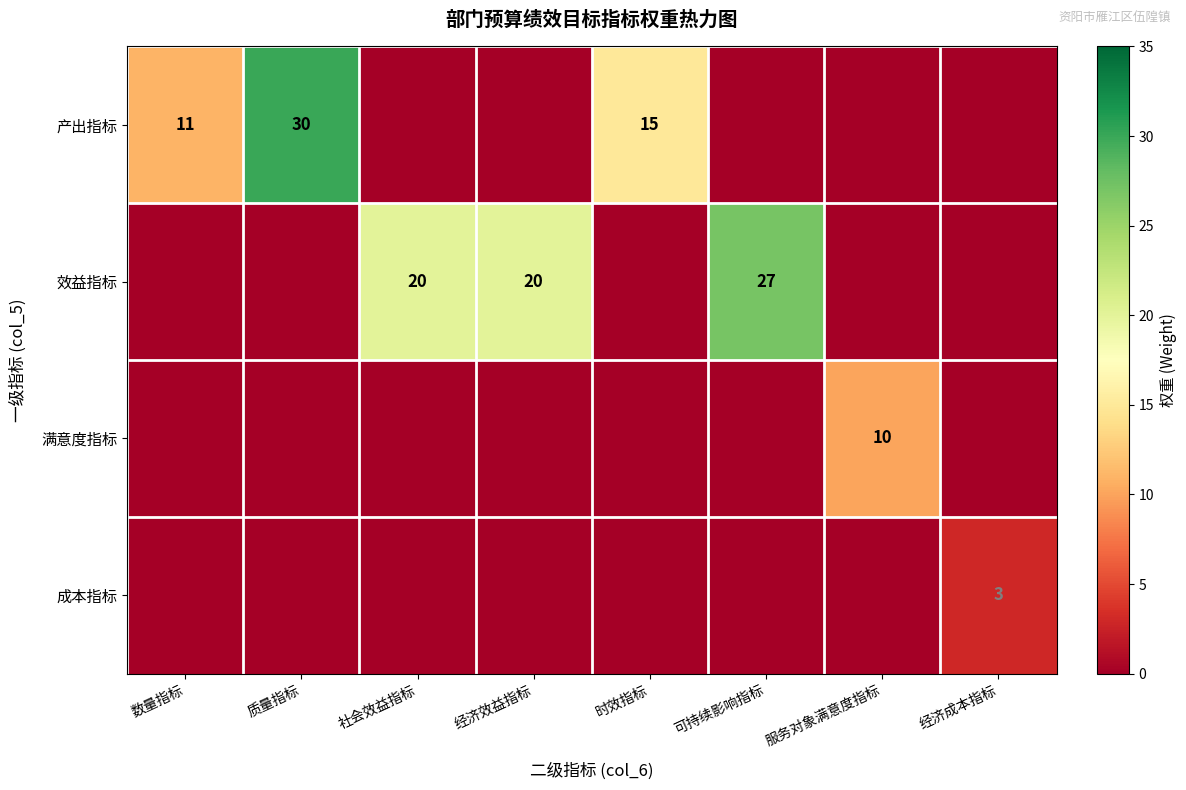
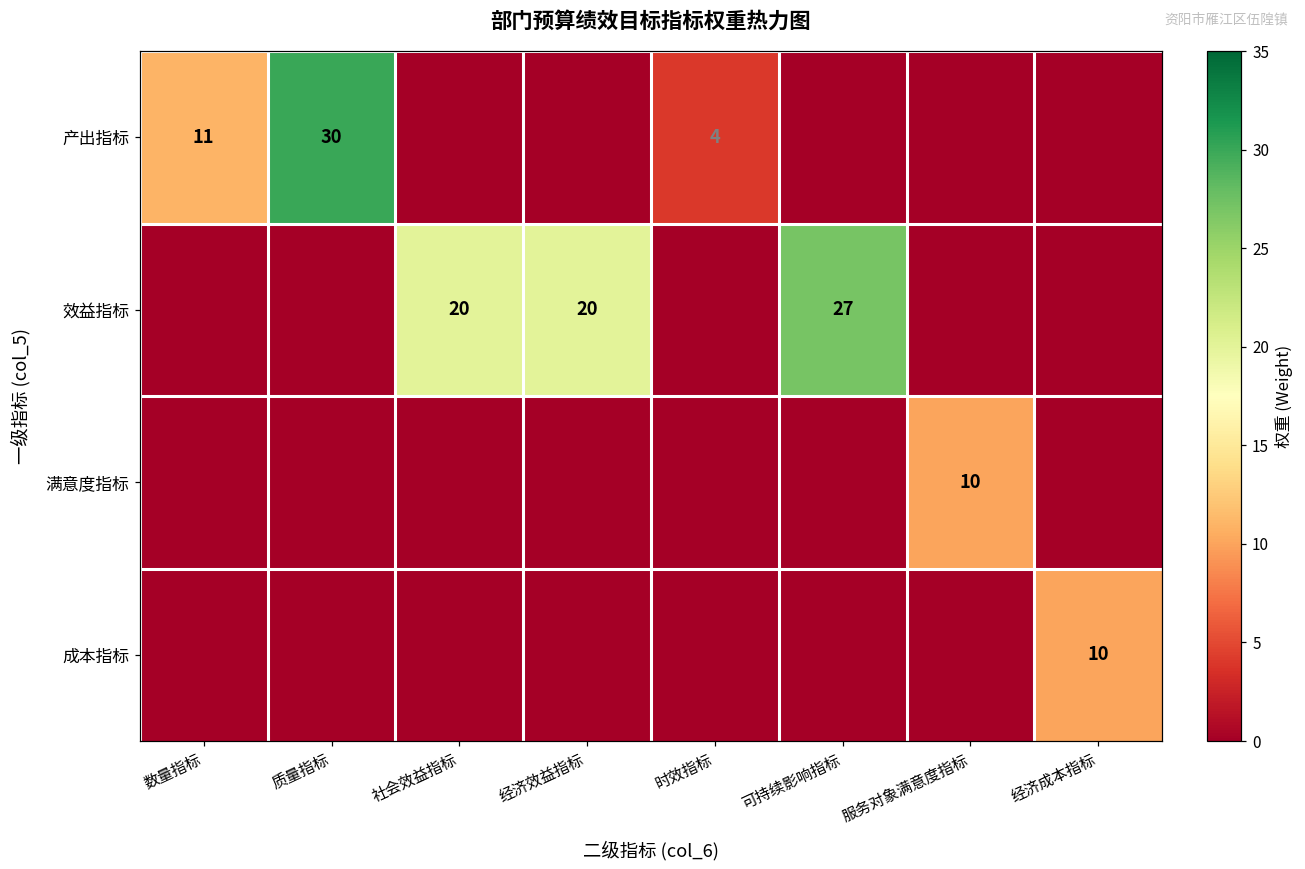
产出指标, 时效指标: 15 -> 4
成本指标, 经济成本指标: 3 -> 10
